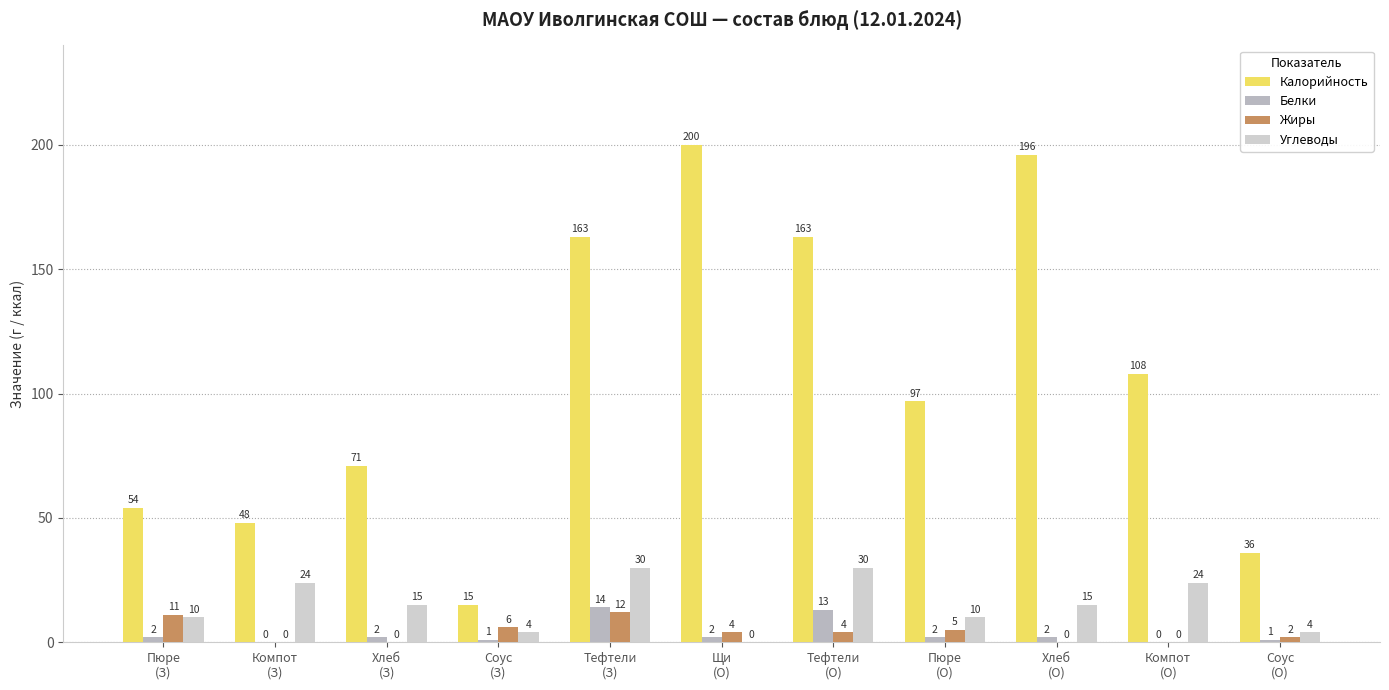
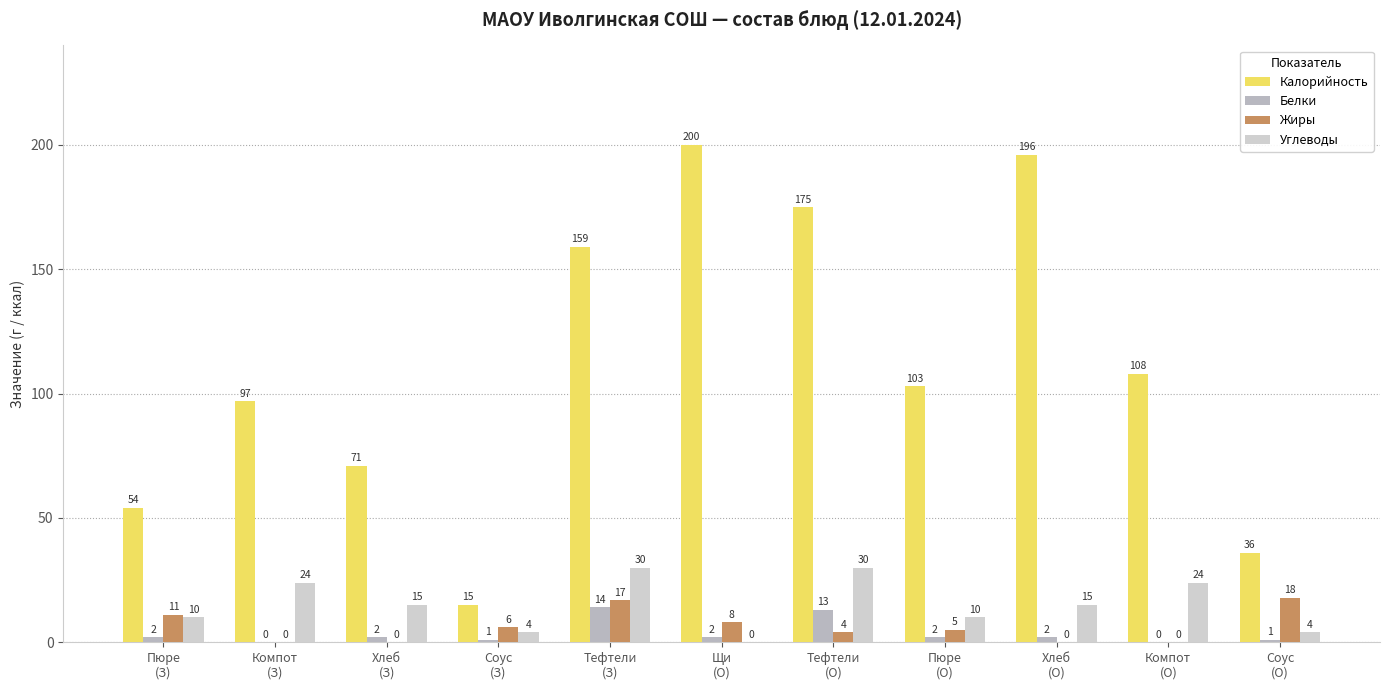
Калорийность, Компот (З): 48 -> 97
Калорийность, Тефтели (З): 163 -> 159
Жиры, Тефтели (З): 12 -> 17
Жиры, Щи (О): 4 -> 8
Калорийность, Тефтели (О): 163 -> 175
Калорийность, Пюре (О): 97 -> 103
Жиры, Соус (О): 2 -> 18
